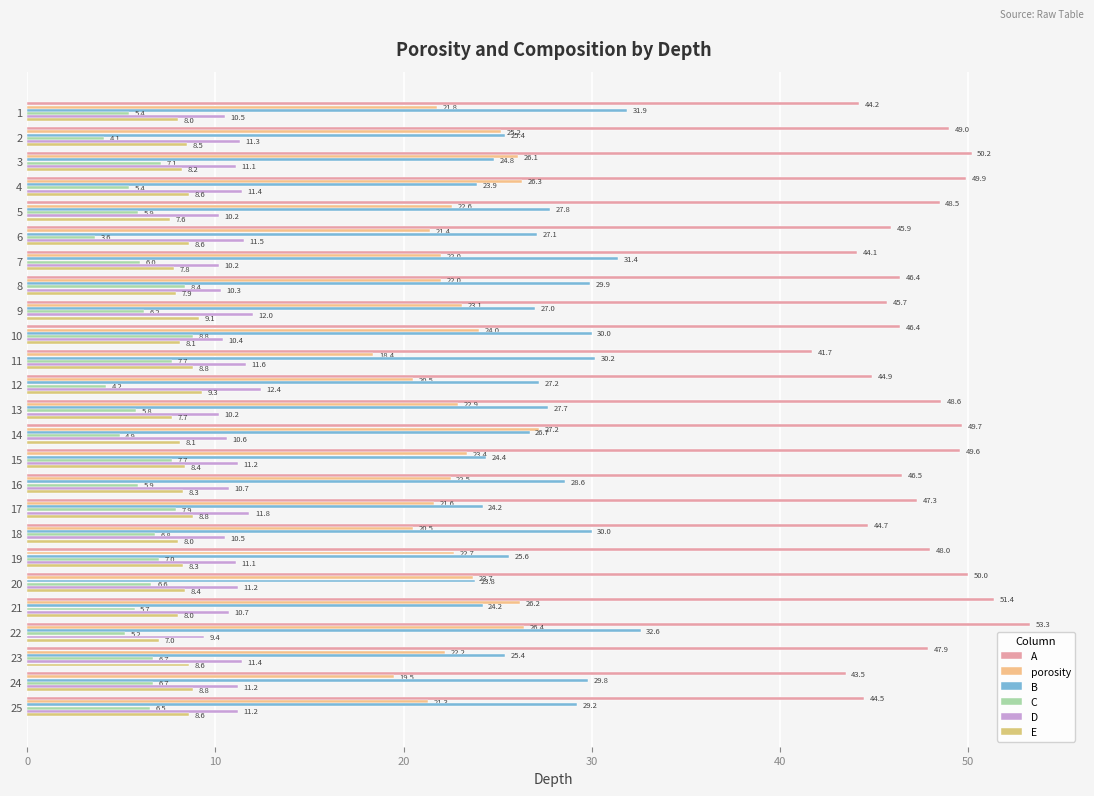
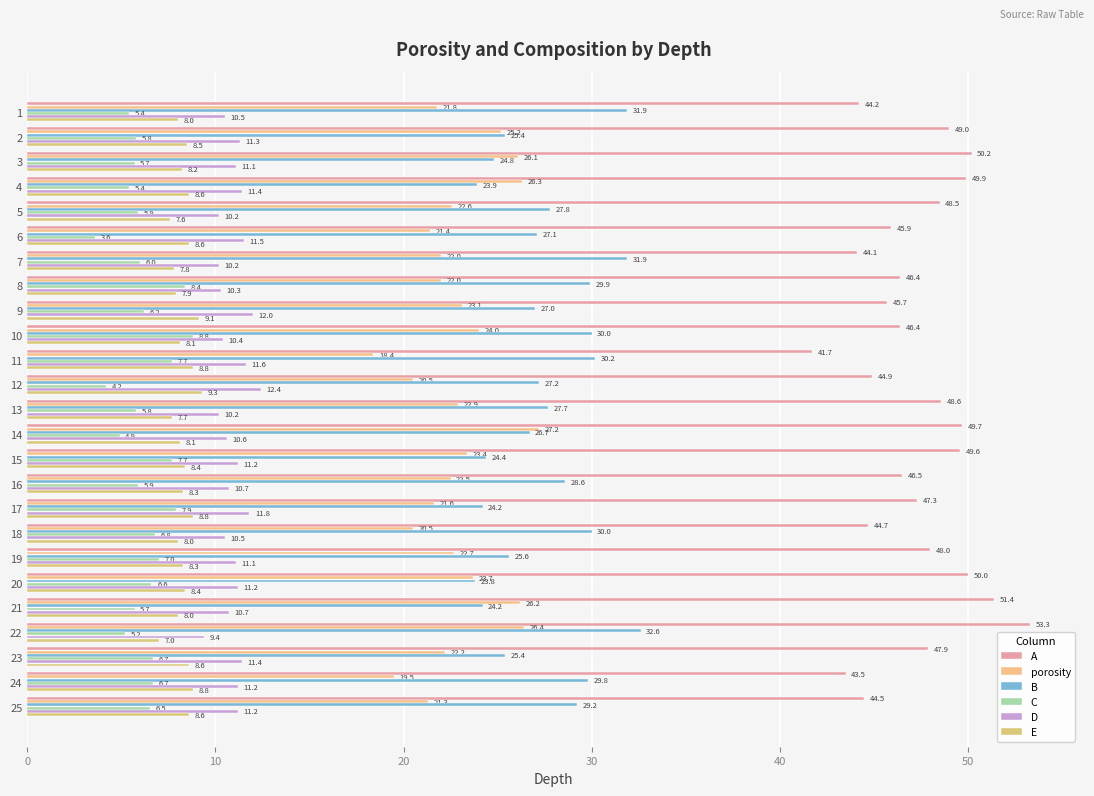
C, 2: 4.1 -> 5.8
C, 3: 7.1 -> 5.7
B, 7: 31.4 -> 31.9
